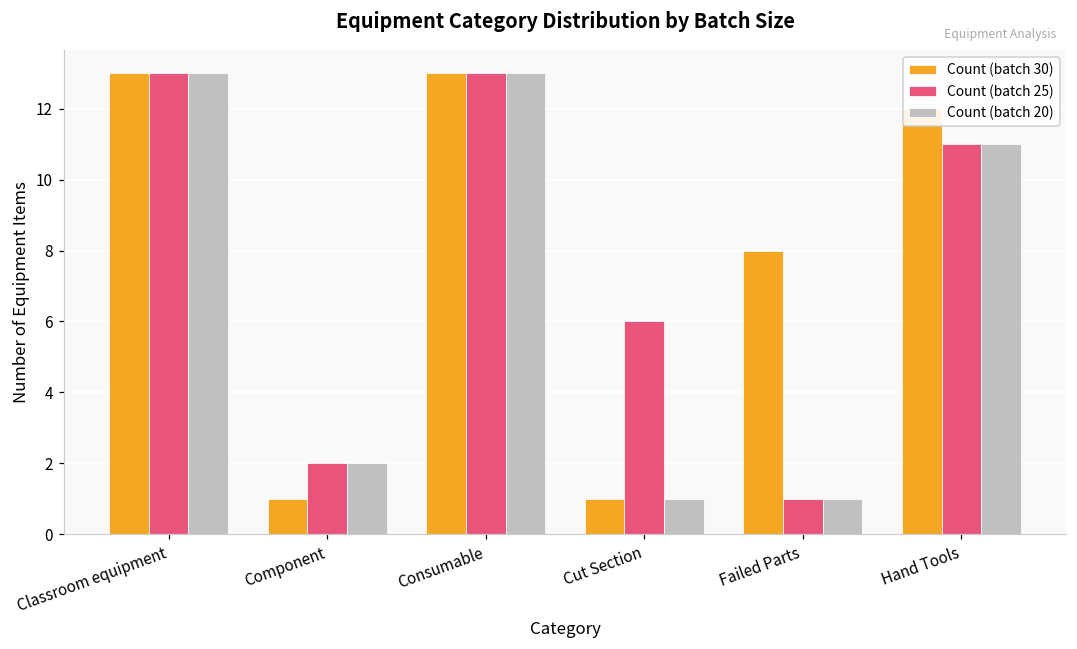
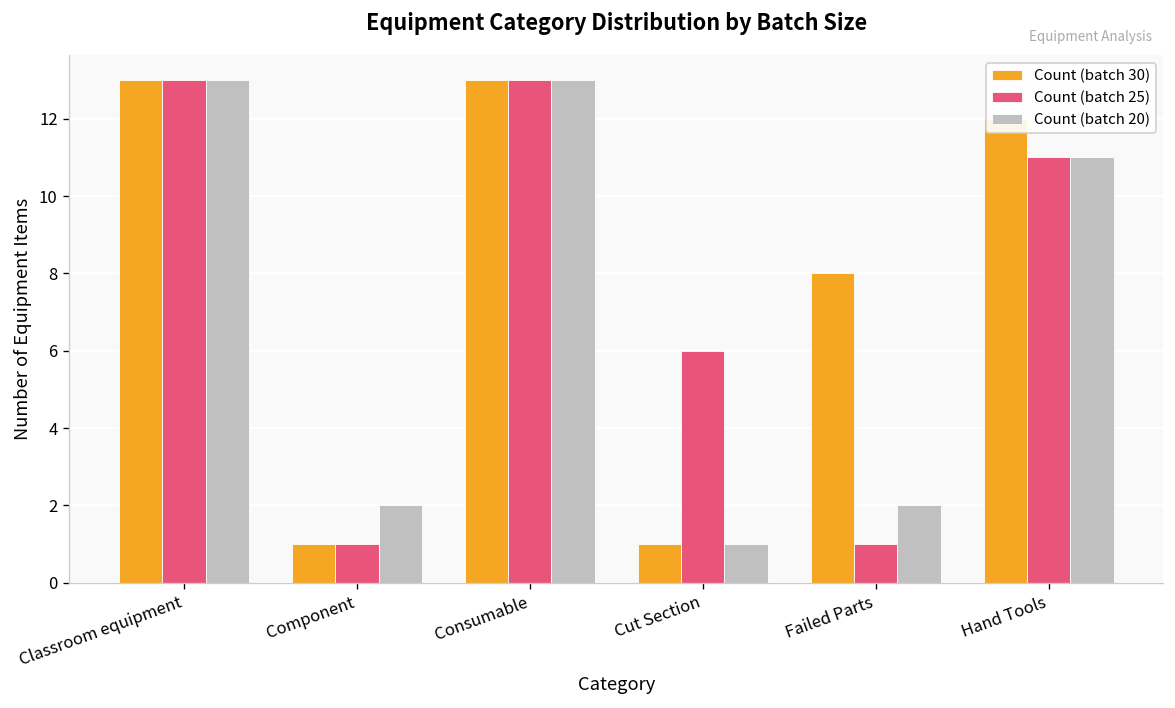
Count (batch 25), Component: 2 -> 1
Count (batch 20), Failed Parts: 1 -> 2
